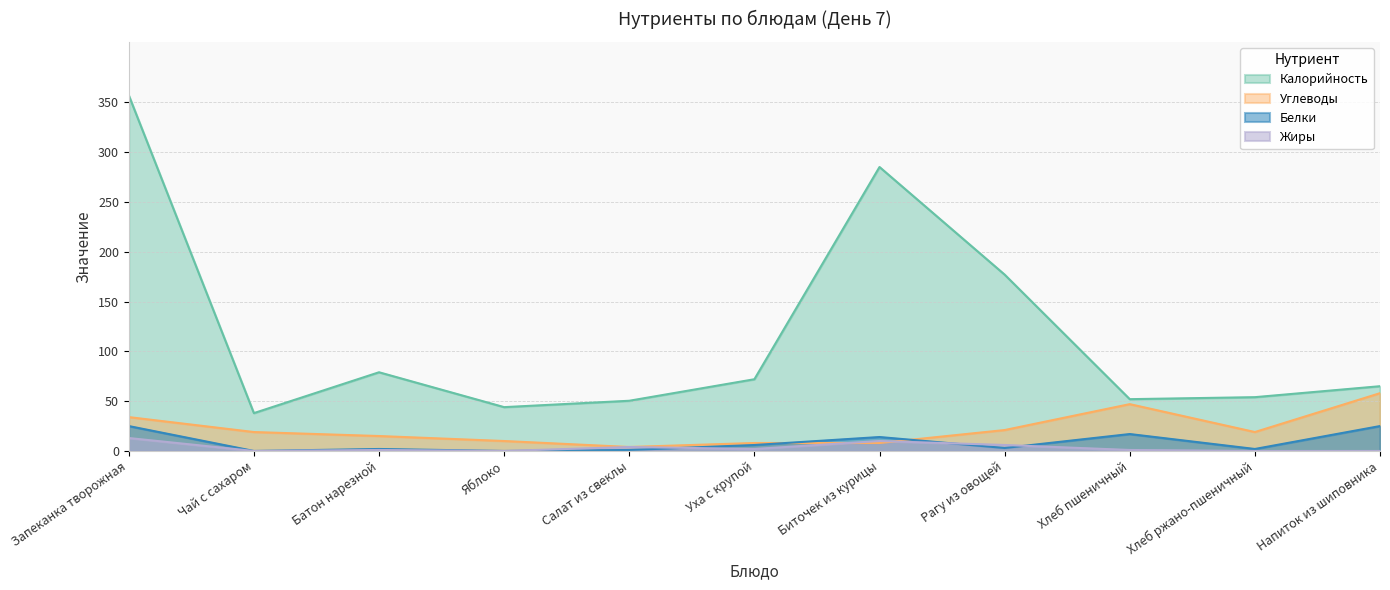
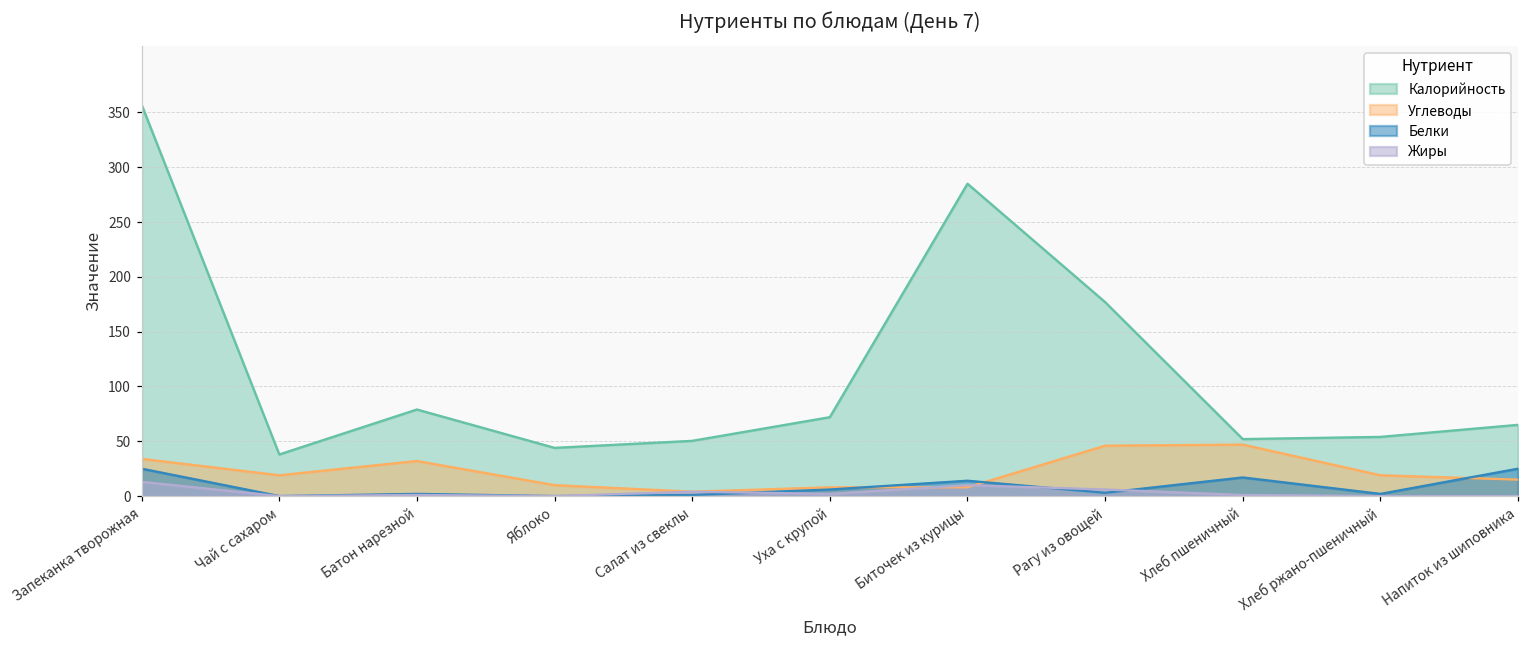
Углеводы, Батон нарезной: 20 -> 30
Углеводы, Рагу из овощей: 20 -> 50
Углеводы, Напиток из шиповника: 60 -> 20
